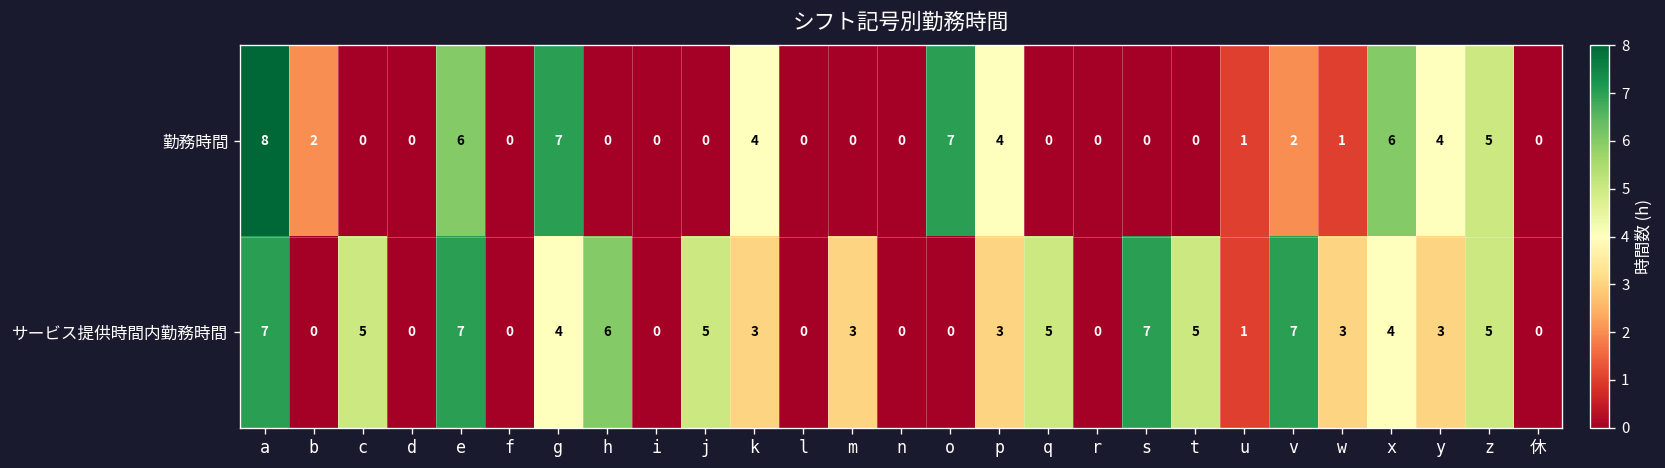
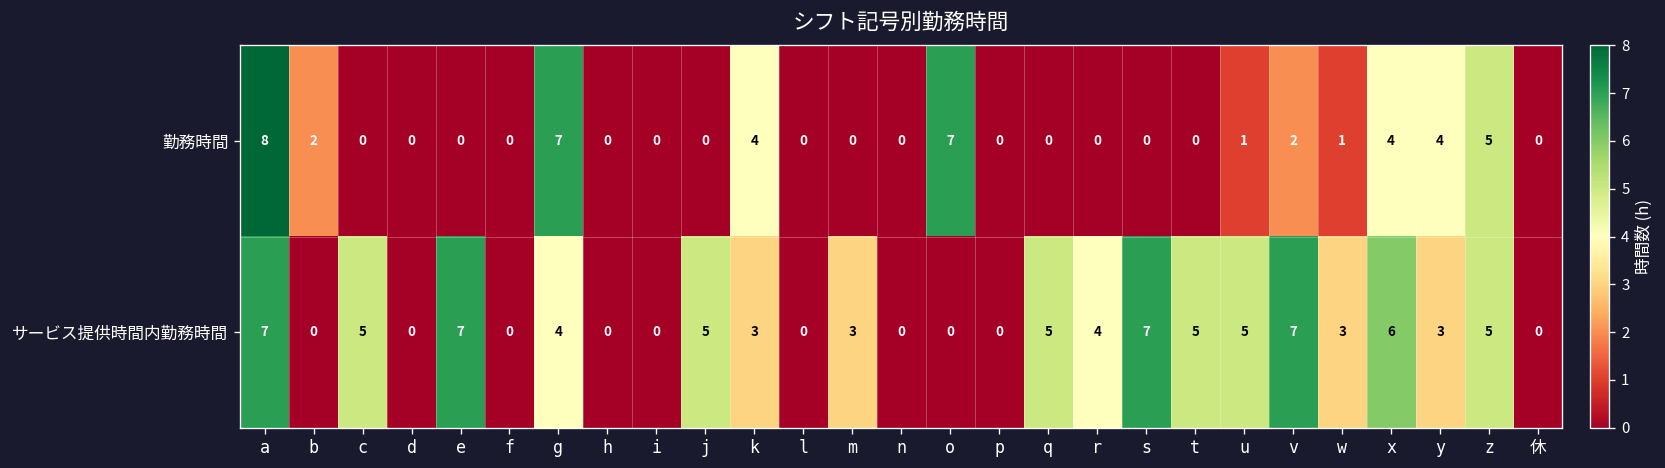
勤務時間, e: 6 -> 0
勤務時間, p: 4 -> 0
勤務時間, x: 6 -> 4
サービス提供時間内勤務時間, h: 6 -> 0
サービス提供時間内勤務時間, p: 3 -> 0
サービス提供時間内勤務時間, r: 0 -> 4
サービス提供時間内勤務時間, u: 1 -> 5
サービス提供時間内勤務時間, x: 4 -> 6
